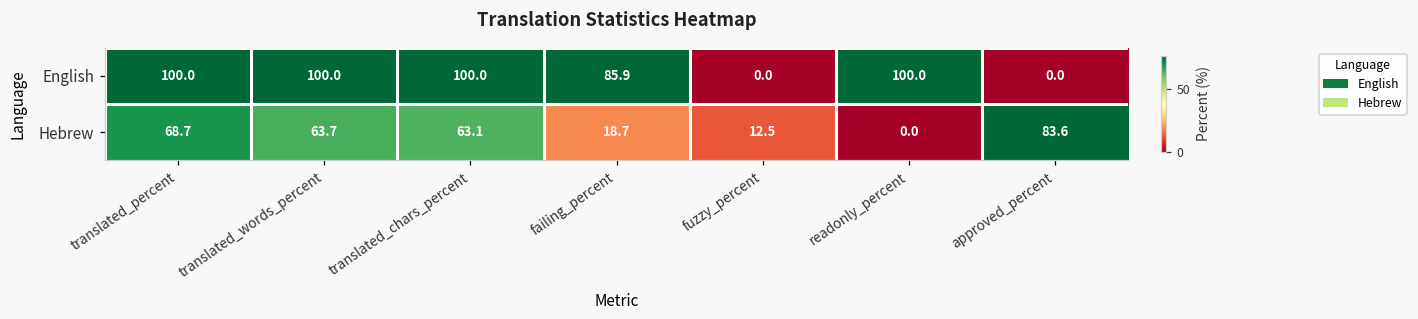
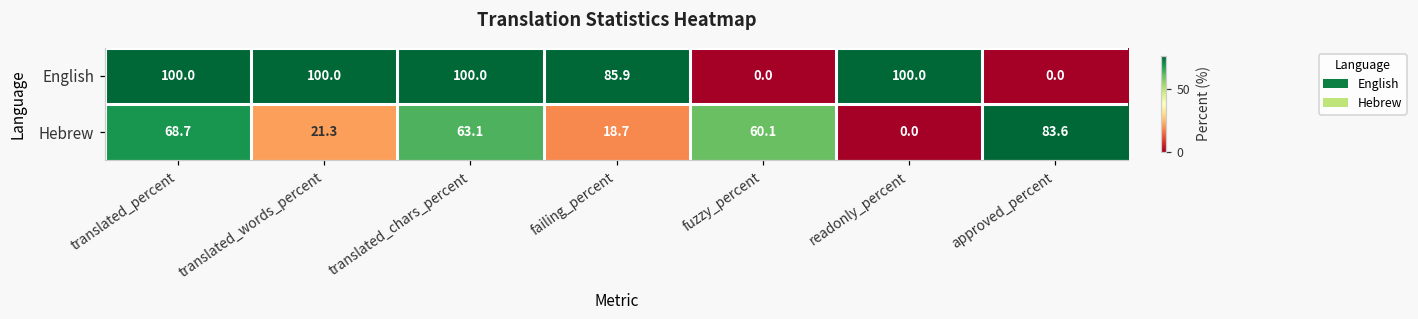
Hebrew, translated_words_percent: 63.7 -> 21.3
Hebrew, fuzzy_percent: 12.5 -> 60.1
